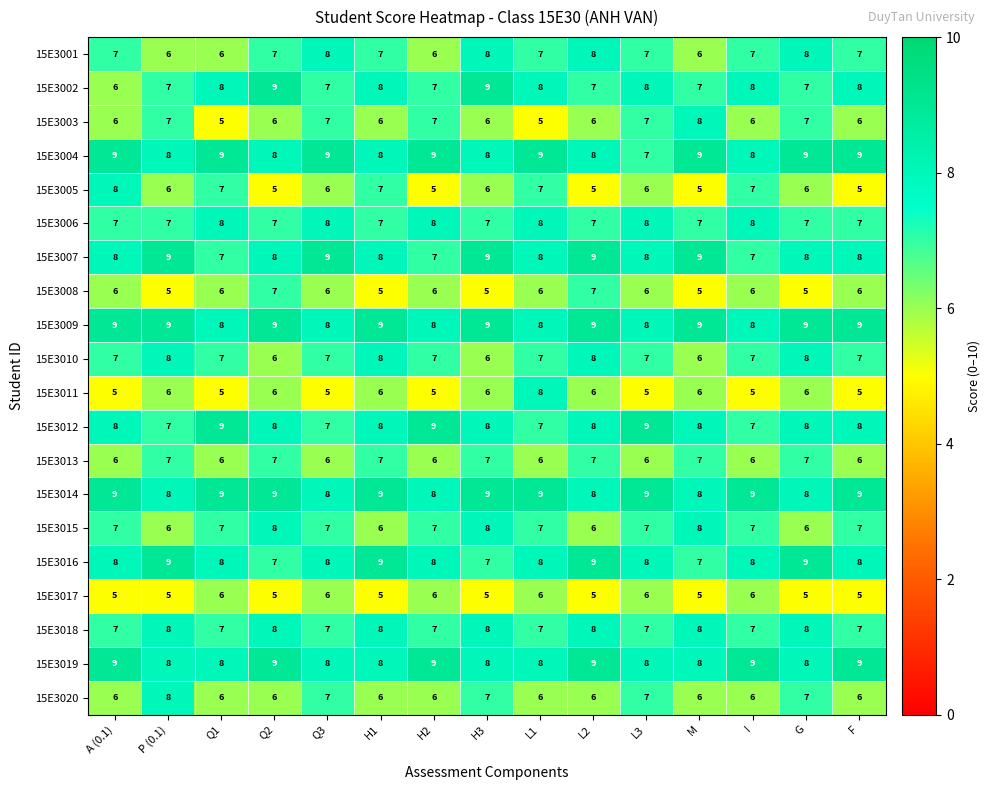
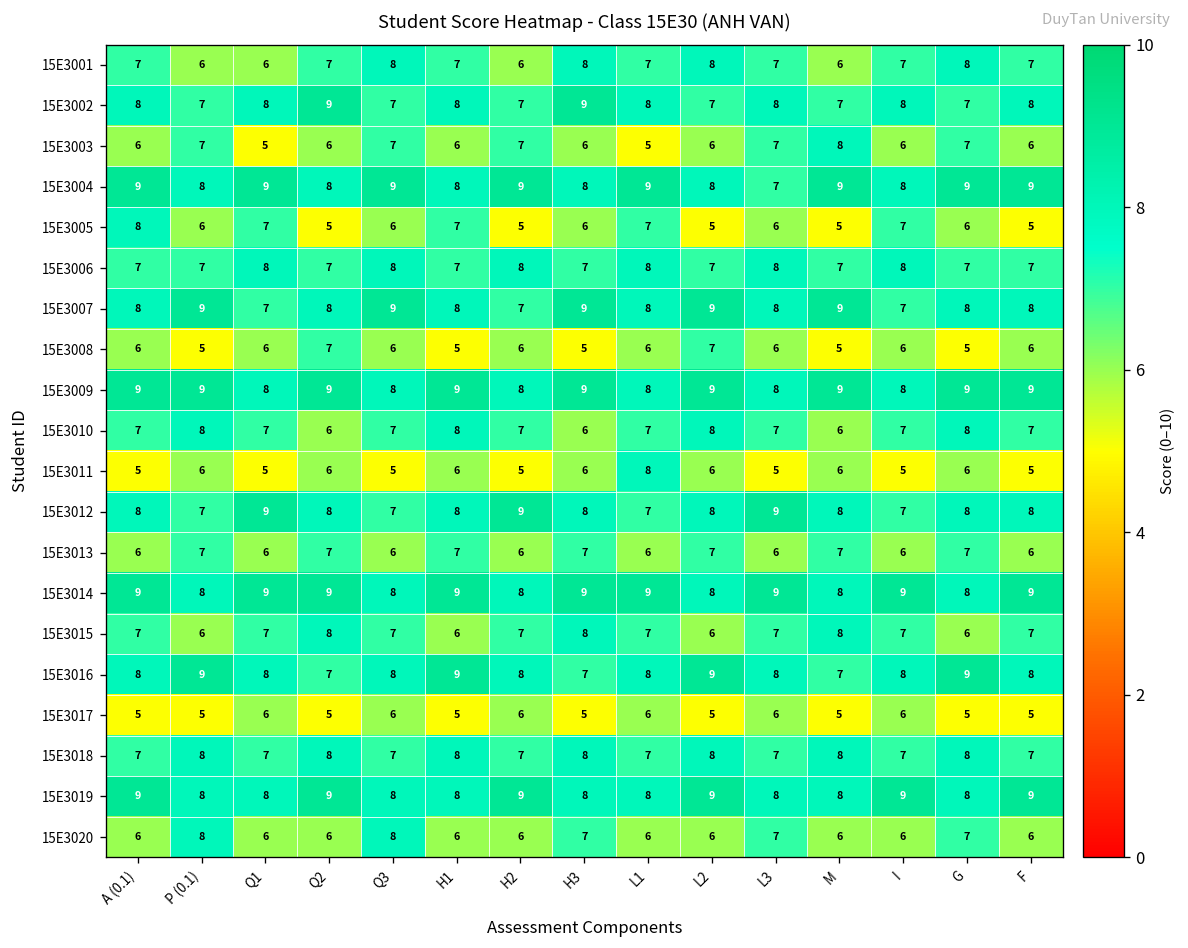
15E3002, A (0.1): 6 -> 8
15E3020, Q3: 7 -> 8
